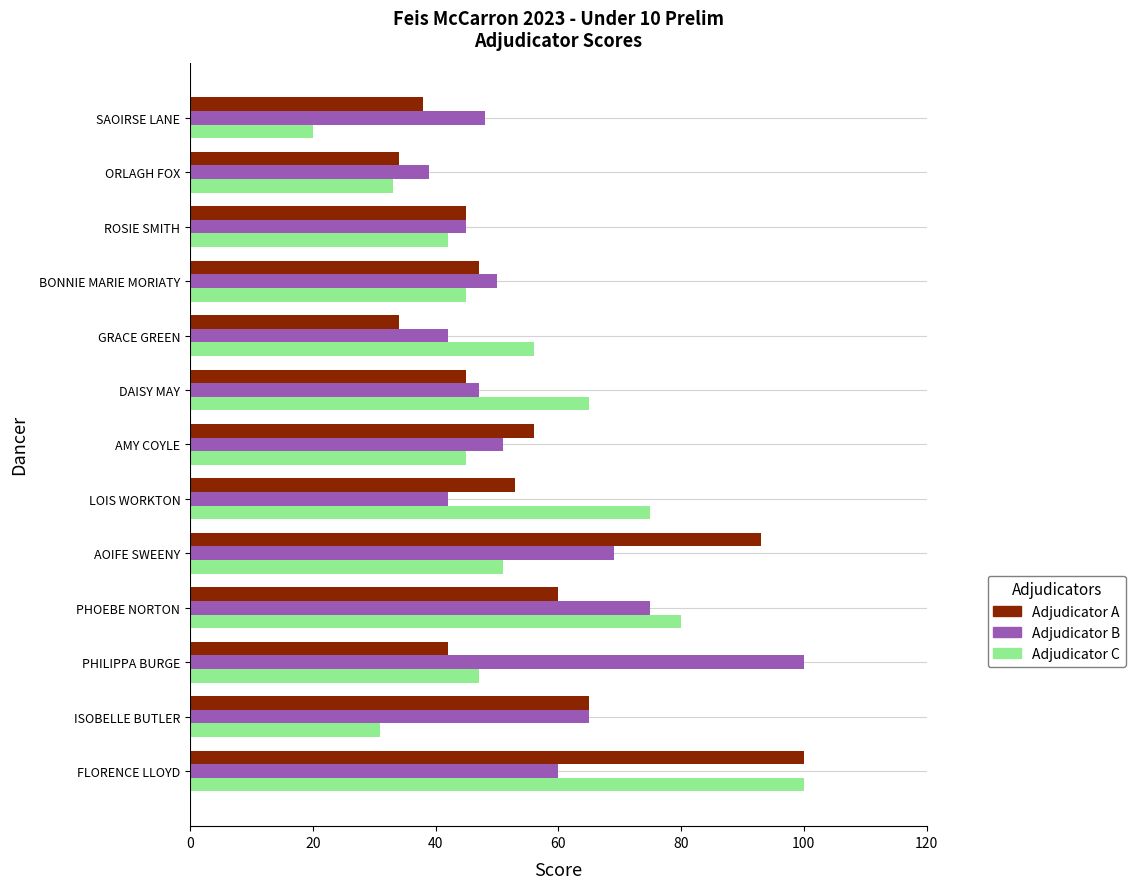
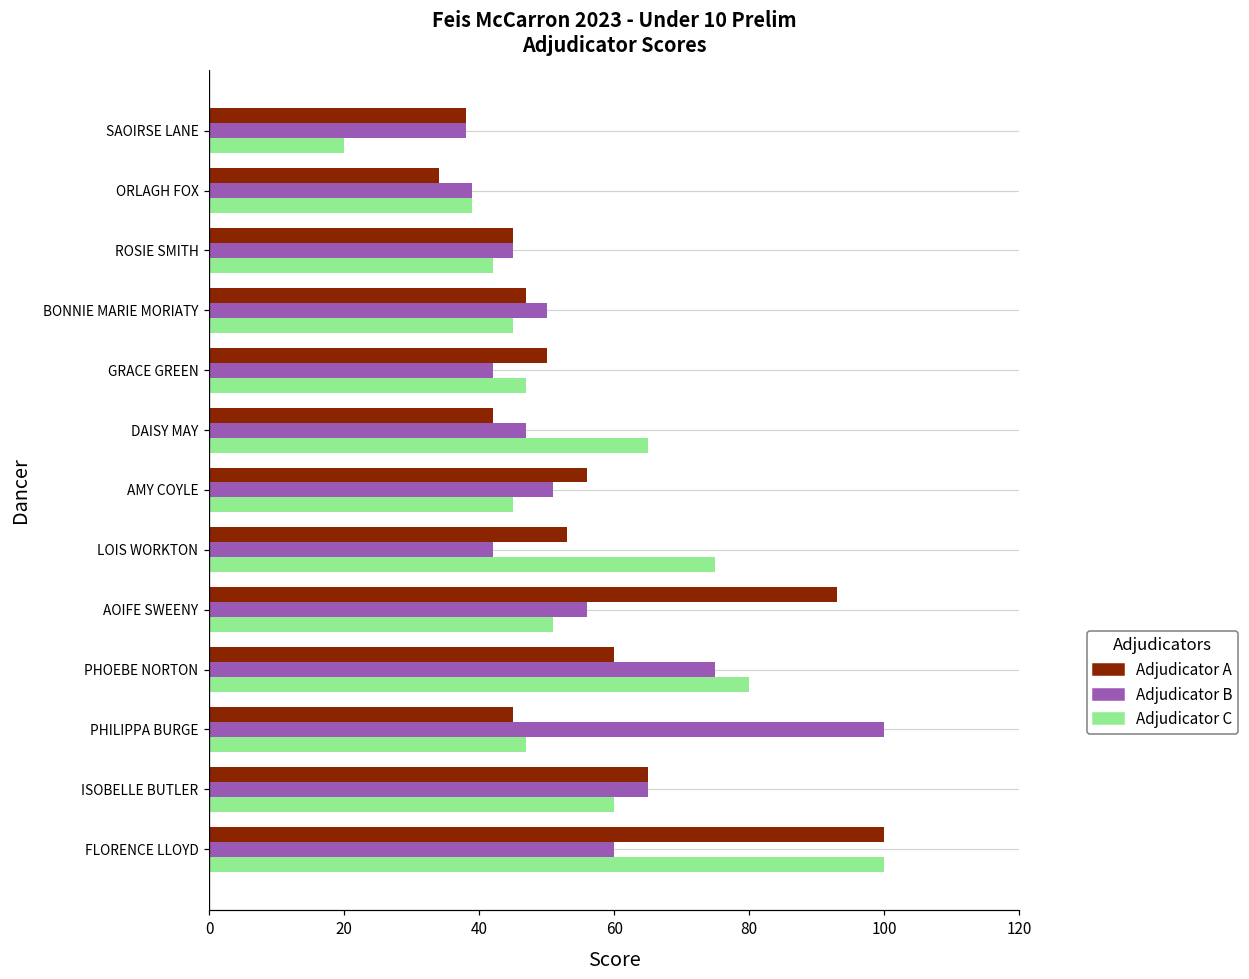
Adjudicator B, SAOIRSE LANE: 48 -> 38
Adjudicator C, ORLAGH FOX: 33 -> 39
Adjudicator A, GRACE GREEN: 34 -> 50
Adjudicator C, GRACE GREEN: 56 -> 47
Adjudicator A, DAISY MAY: 45 -> 42
Adjudicator B, AOIFE SWEENY: 69 -> 56
Adjudicator A, PHILIPPA BURGE: 42 -> 45
Adjudicator C, ISOBELLE BUTLER: 31 -> 60
